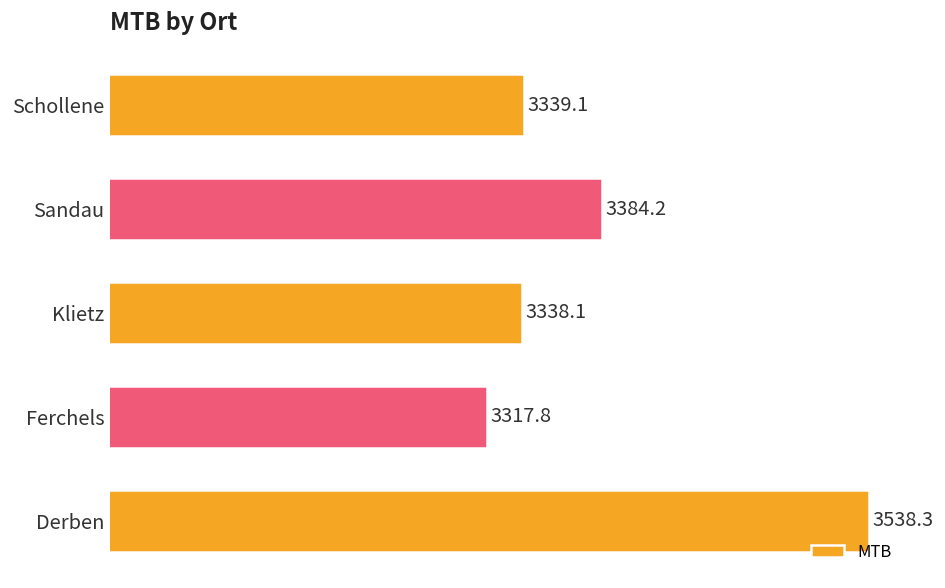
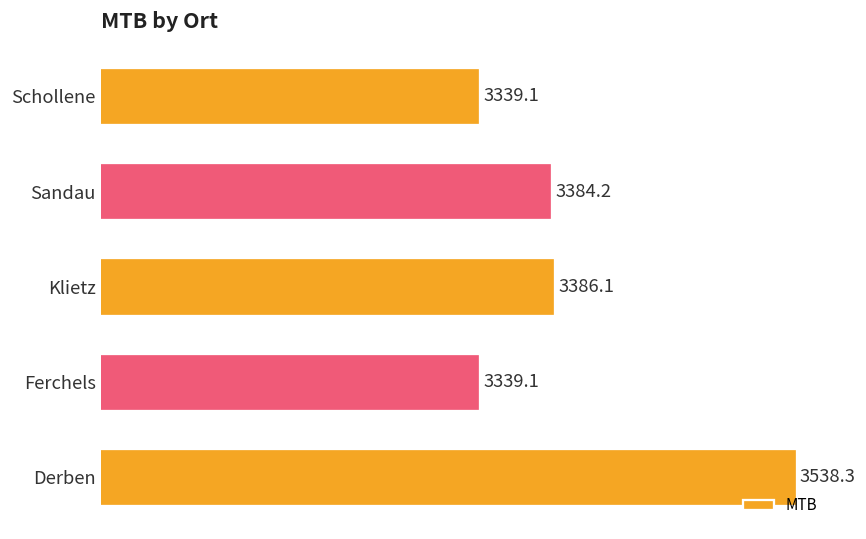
Klietz: 3338.1 -> 3386.1
Ferchels: 3317.8 -> 3339.1
